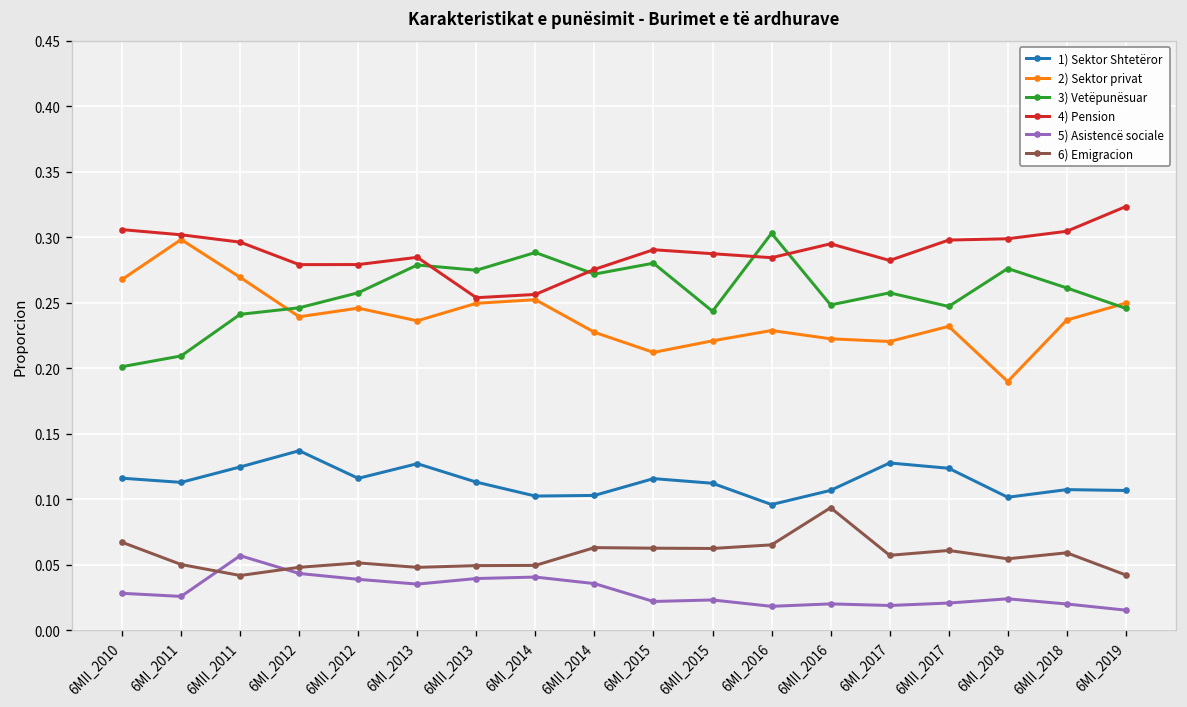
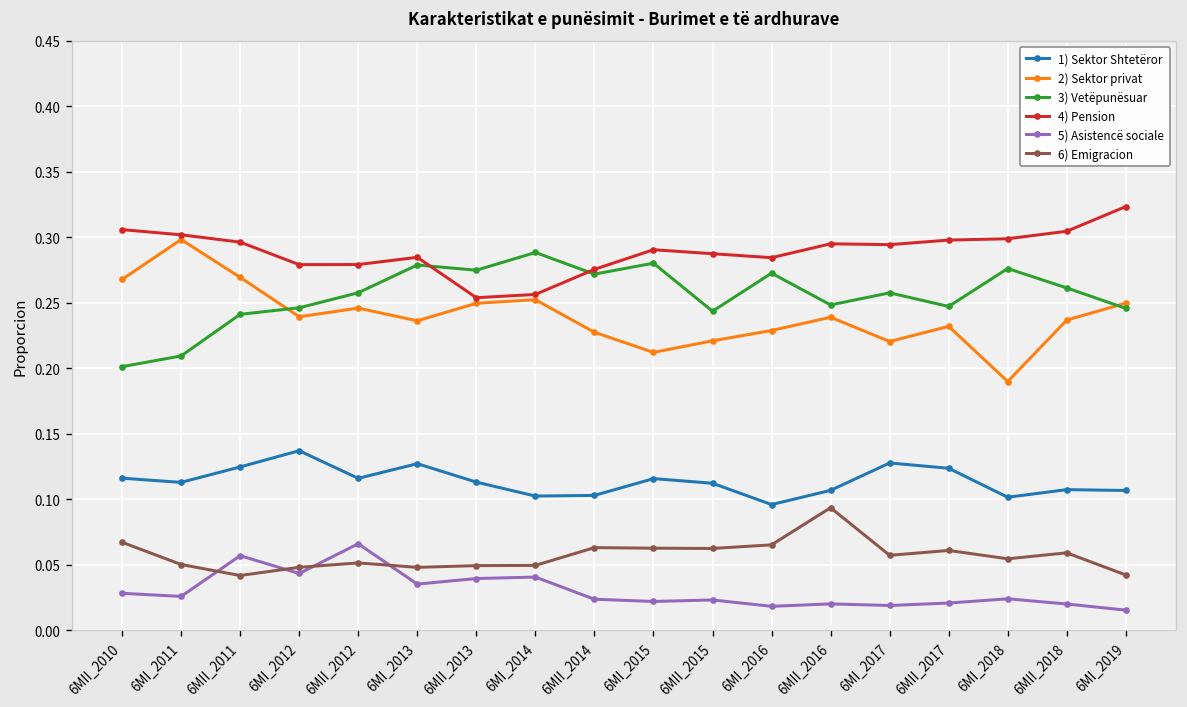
5) Asistencë sociale, 6MII_2012: 0.039 -> 0.066
5) Asistencë sociale, 6MII_2014: 0.036 -> 0.024
3) Vetëpunësuar, 6MI_2016: 0.303 -> 0.273
2) Sektor privat, 6MII_2016: 0.222 -> 0.239
4) Pension, 6MI_2017: 0.282 -> 0.294
